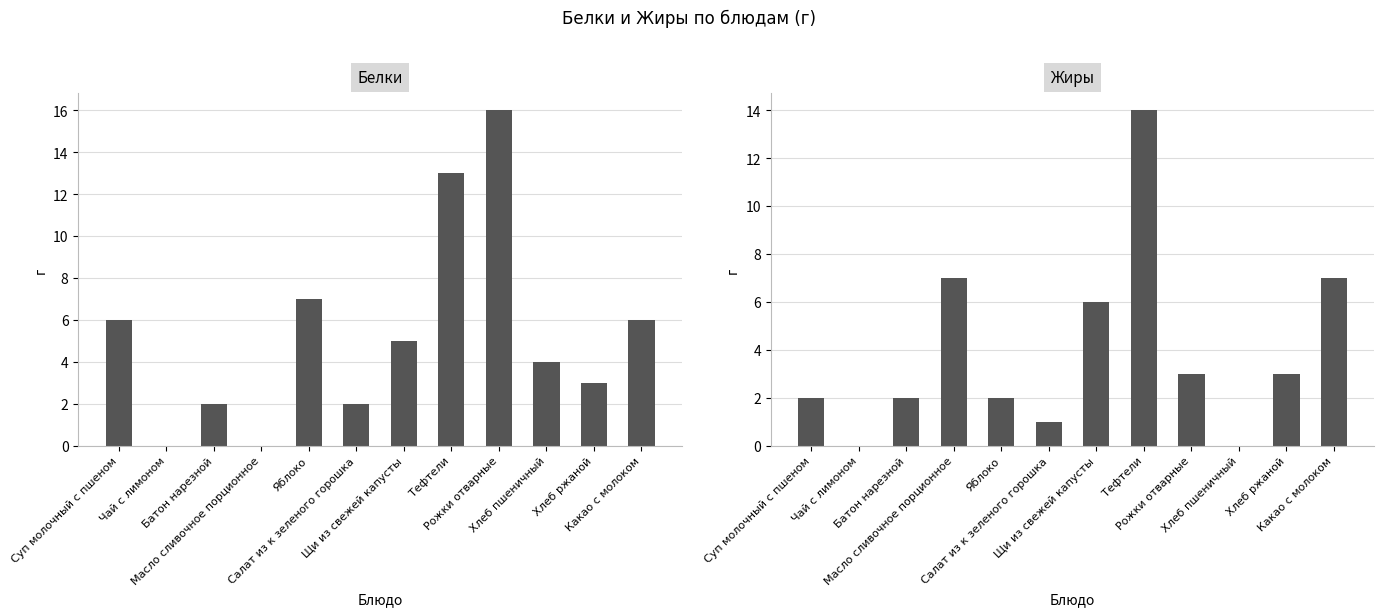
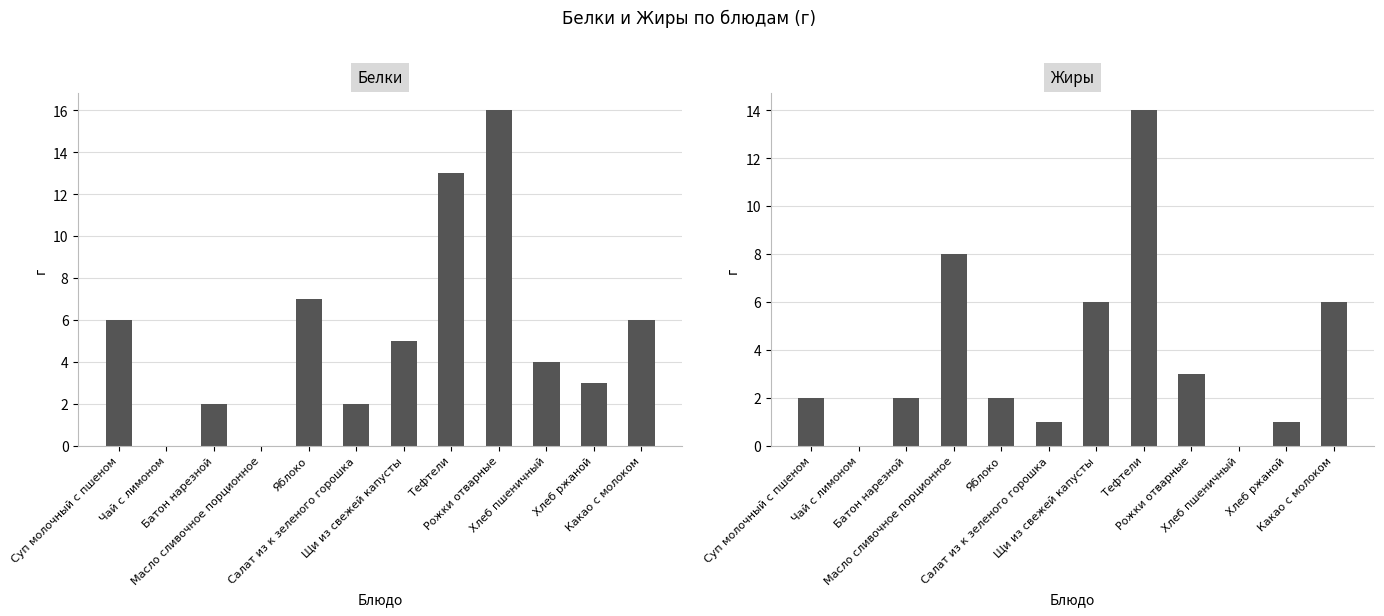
Жиры, Масло сливочное порционное: 7 -> 8
Жиры, Хлеб ржаной: 3 -> 1
Жиры, Какао с молоком: 7 -> 6
